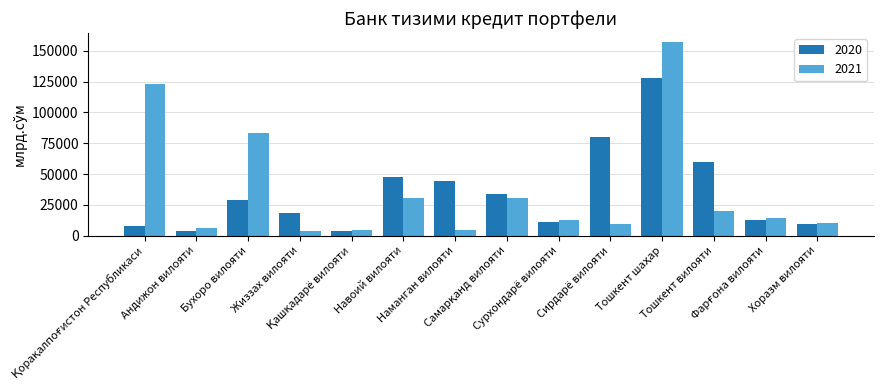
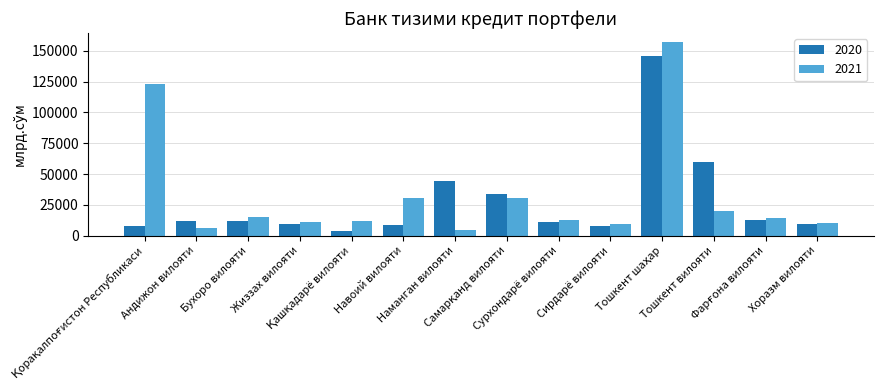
2020, Андижон вилояти: 4000 -> 12000
2020, Бухоро вилояти: 29000 -> 12000
2021, Бухоро вилояти: 83000 -> 15000
2020, Жиззах вилояти: 18000 -> 10000
2021, Жиззах вилояти: 4000 -> 11000
2021, Қашқадарё вилояти: 5000 -> 12000
2020, Навоий вилояти: 48000 -> 9000
2020, Сирдарё вилояти: 80000 -> 8000
2020, Тошкент шаҳар: 128000 -> 146000
